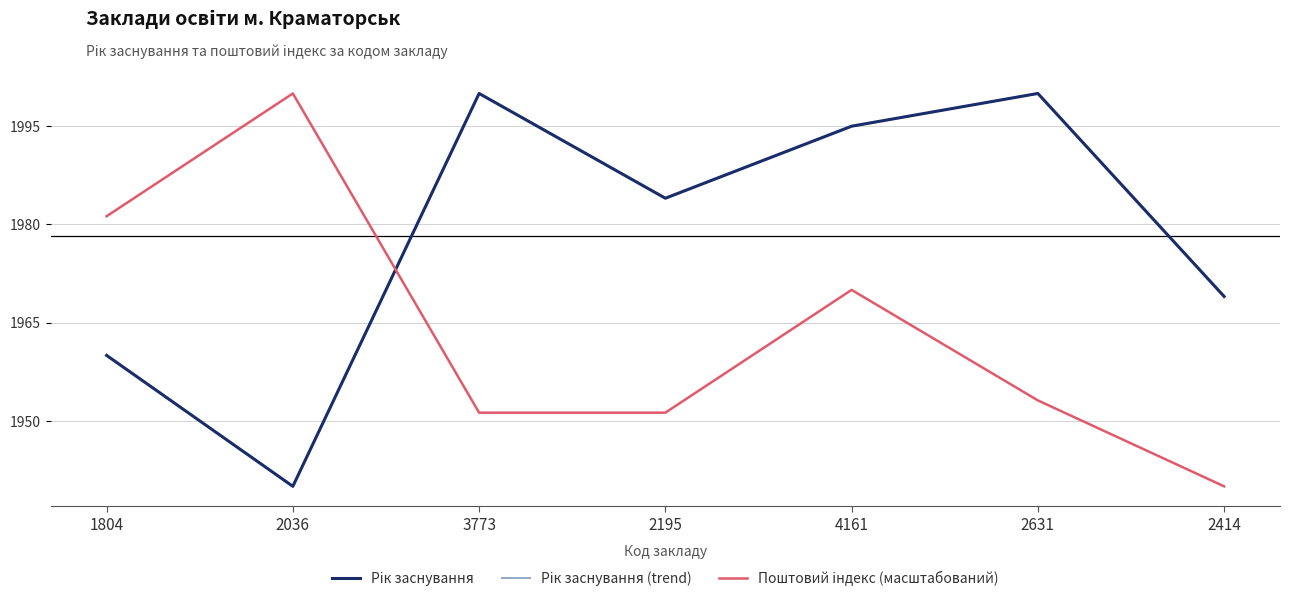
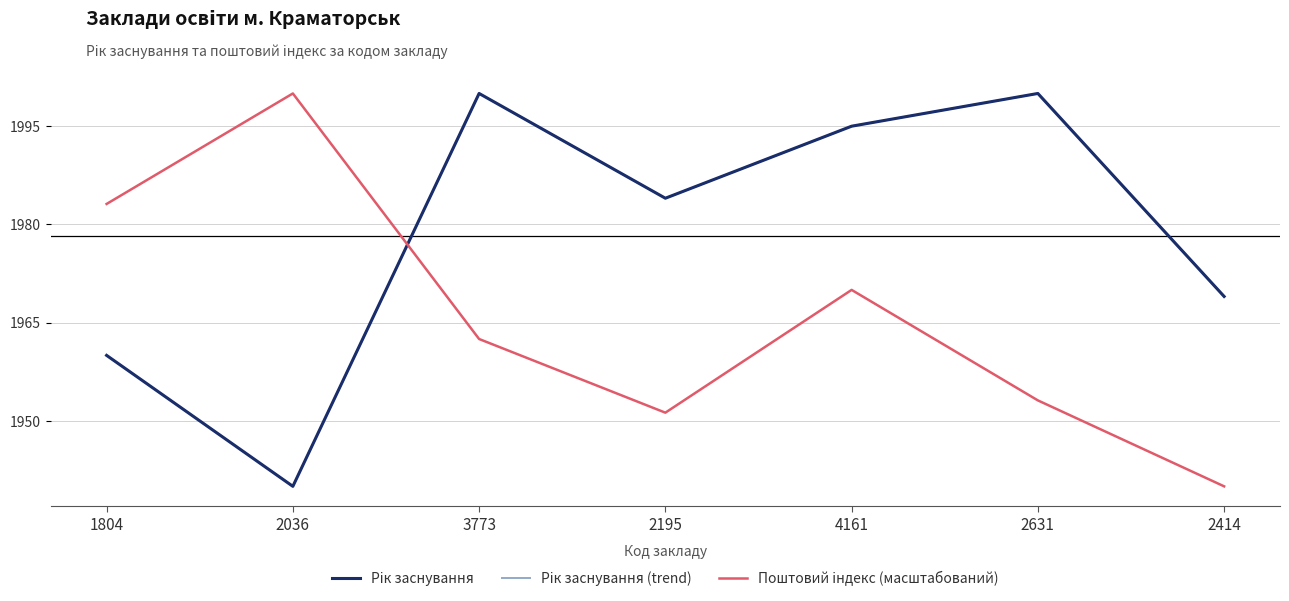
Поштовий індекс (масштабований), 1804: 1981 -> 1983
Поштовий індекс (масштабований), 3773: 1951 -> 1963
